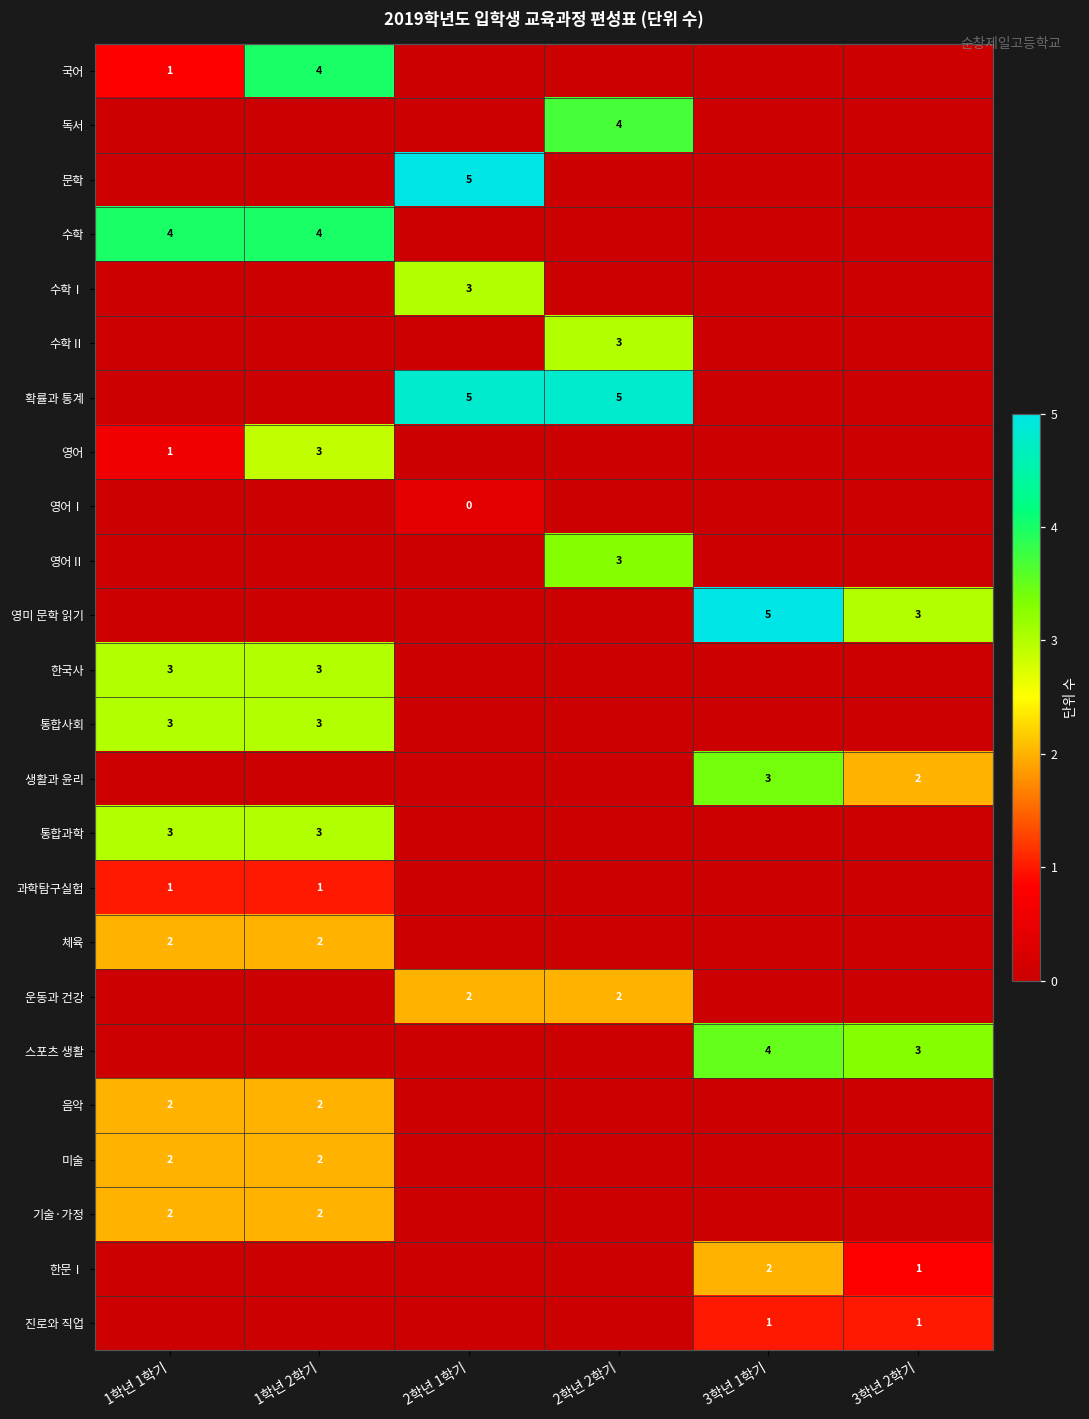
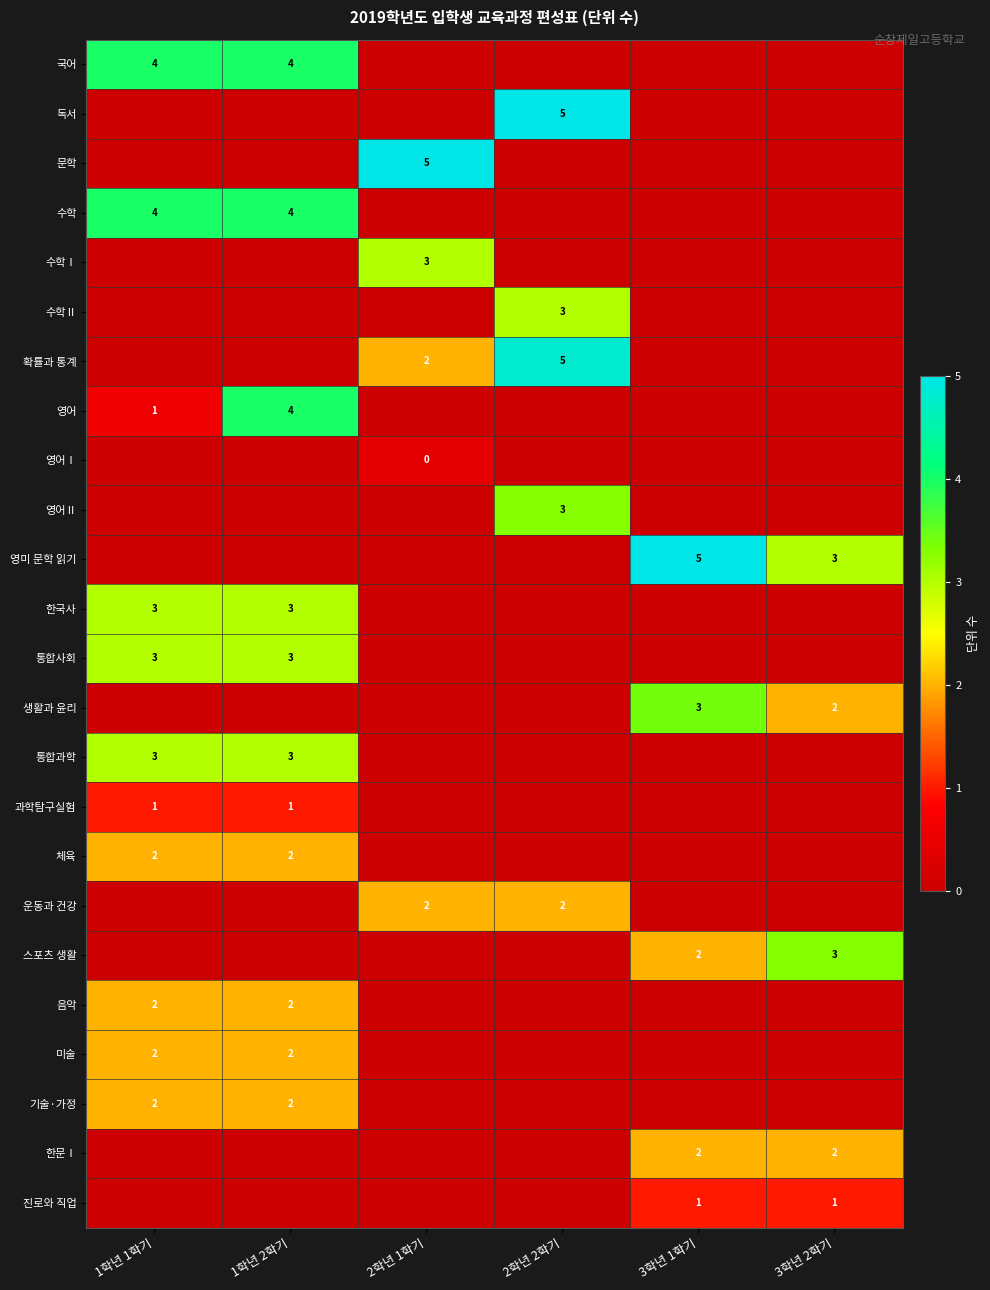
국어, 1학년 1학기: 1 -> 4
독서, 2학년 2학기: 4 -> 5
확률과 통계, 2학년 1학기: 5 -> 2
영어, 1학년 2학기: 3 -> 4
스포츠 생활, 3학년 1학기: 4 -> 2
한문Ⅰ, 3학년 2학기: 1 -> 2
